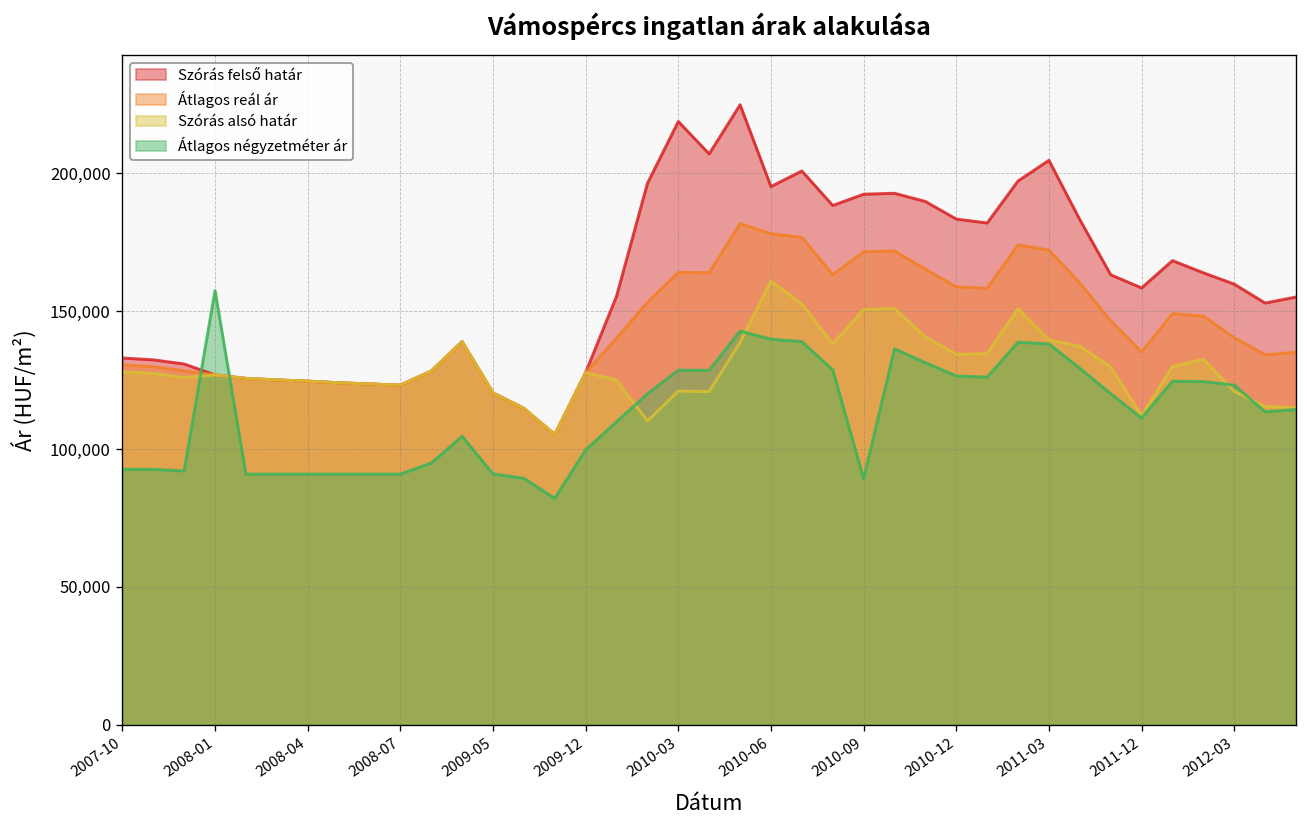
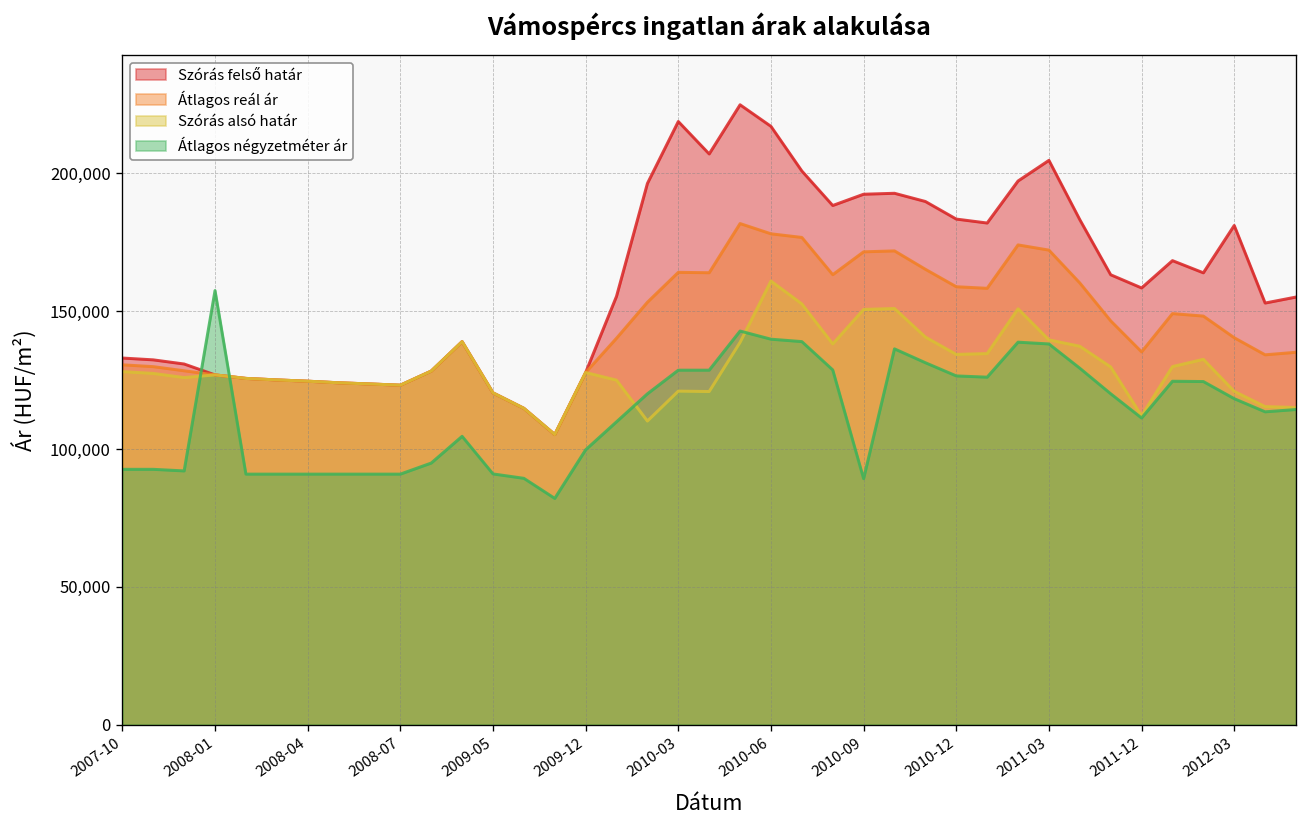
Szórás felső határ, 2010-06: 195,000 -> 217,000
Szórás felső határ, 2012-03: 160,000 -> 181,000
Átlagos négyzetméter ár, 2012-03: 123,000 -> 118,000
